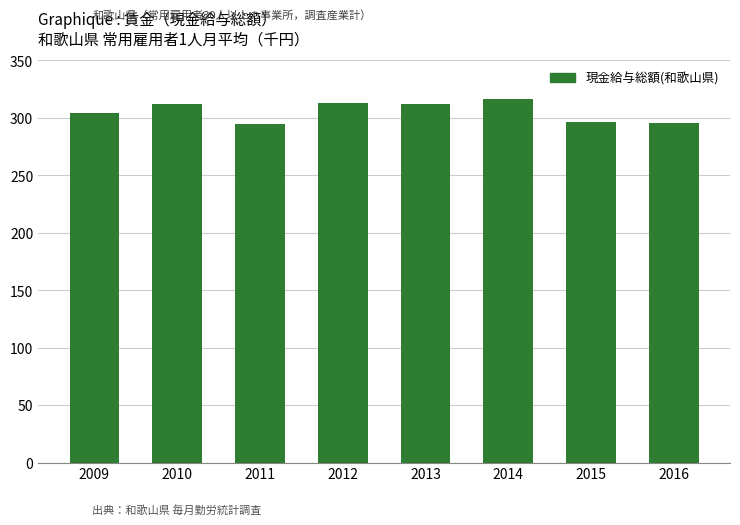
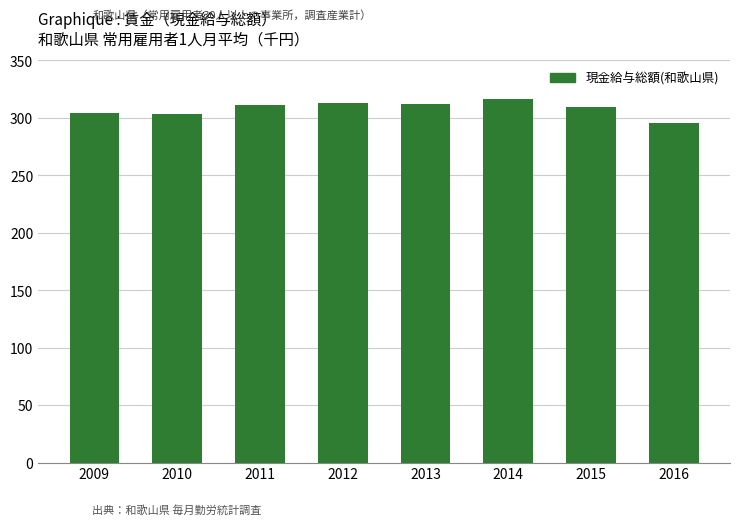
2010: 312 -> 303
2011: 294 -> 311
2015: 297 -> 309
